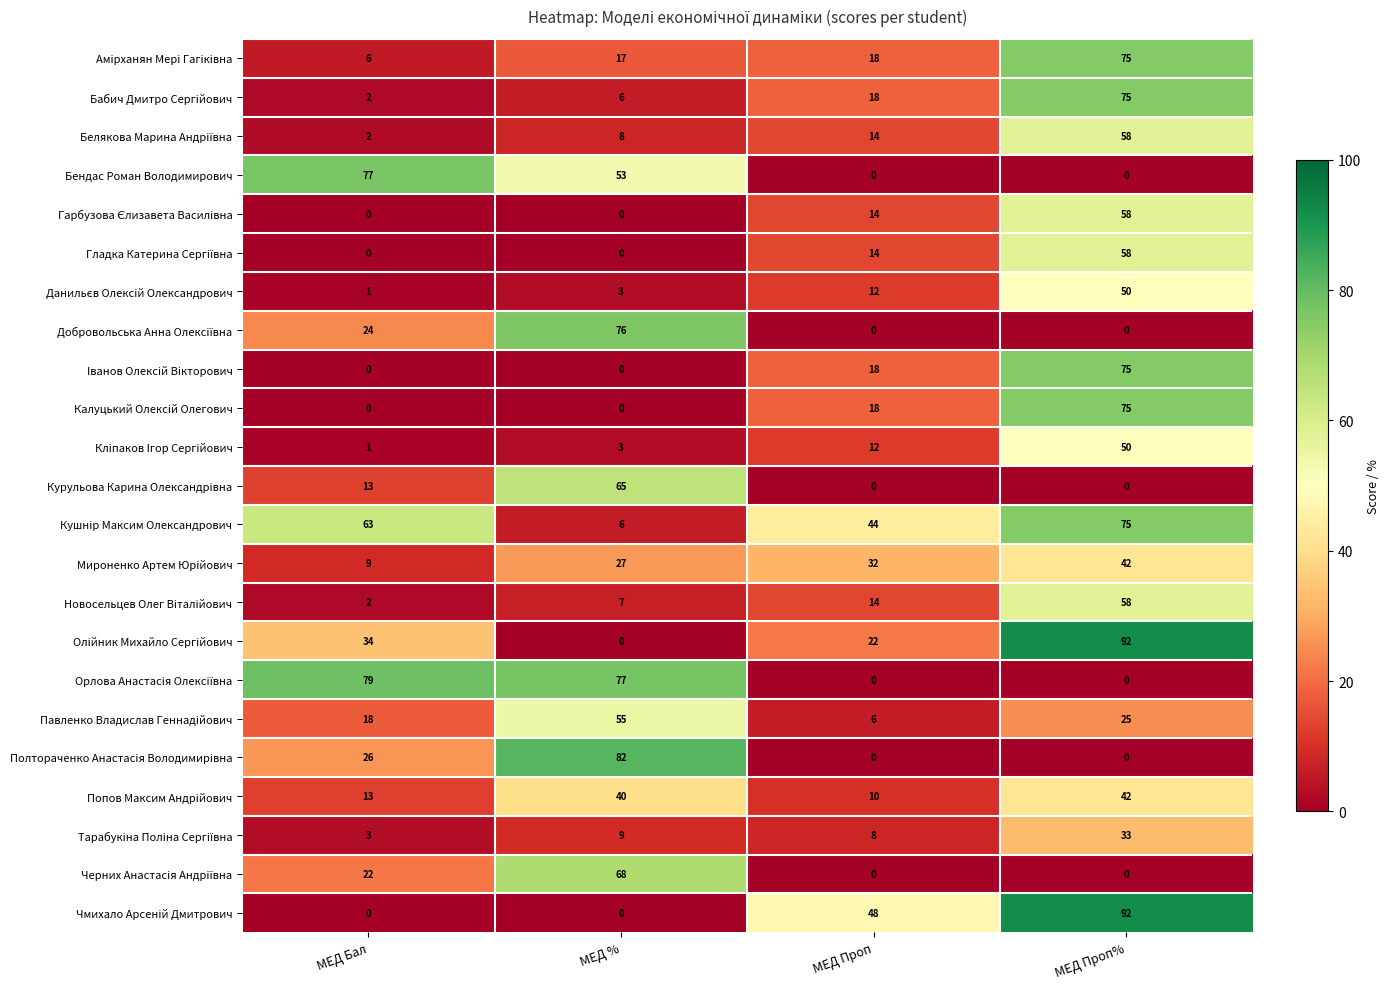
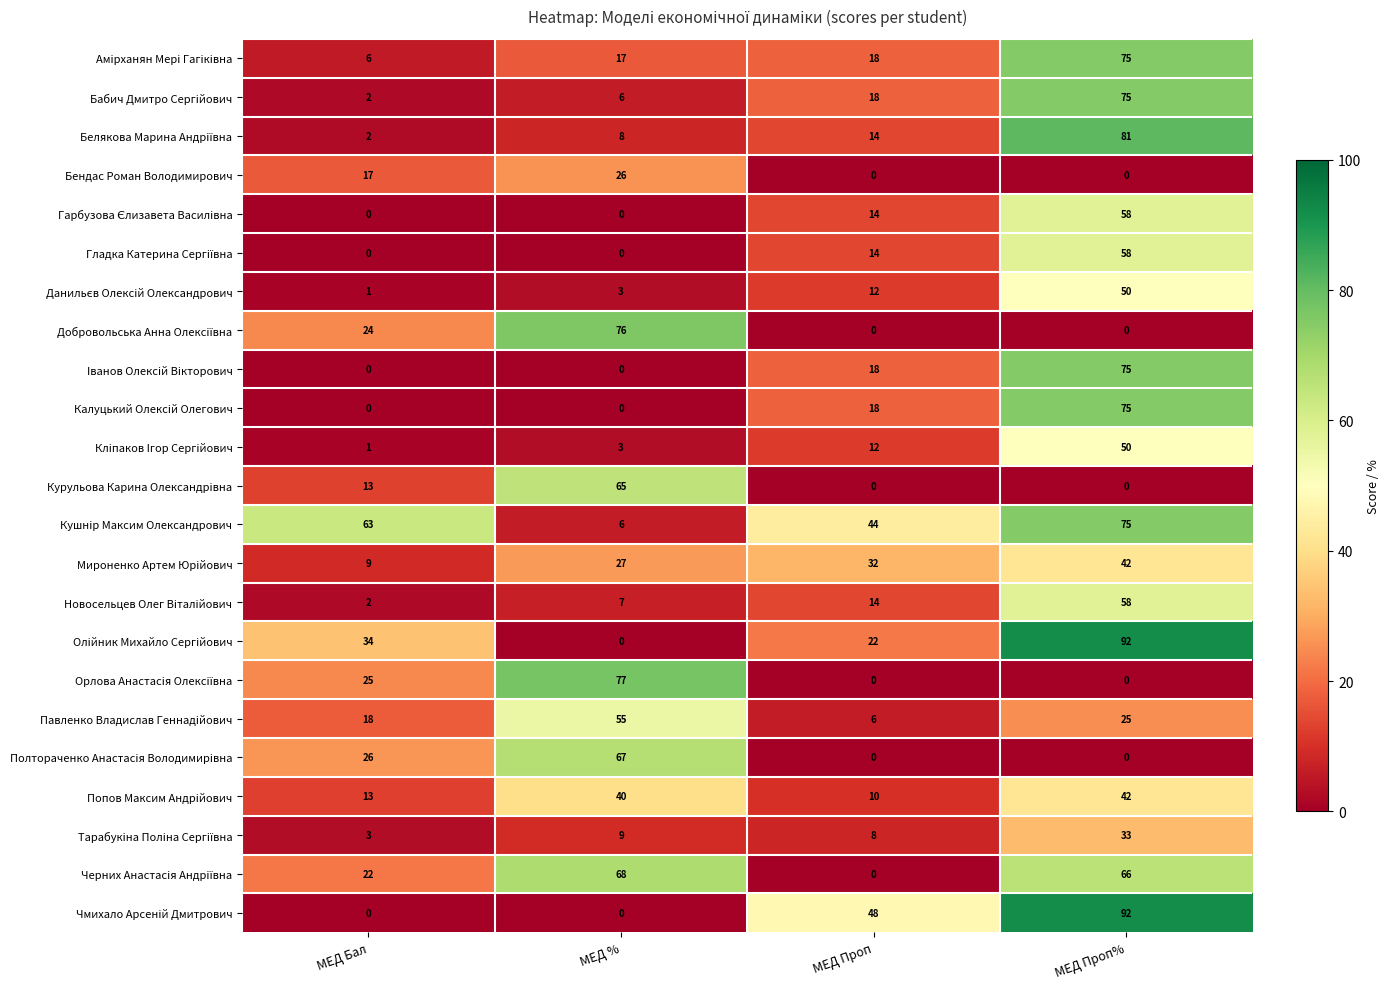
Белякова Марина Андріївна, МЕД Проп%: 58 -> 81
Бендас Роман Володимирович, МЕД Бал: 77 -> 17
Бендас Роман Володимирович, МЕД %: 53 -> 26
Орлова Анастасія Олексіївна, МЕД Бал: 79 -> 25
Полтораченко Анастасія Володимирівна, МЕД %: 82 -> 67
Черних Анастасія Андріївна, МЕД Проп%: 0 -> 66
